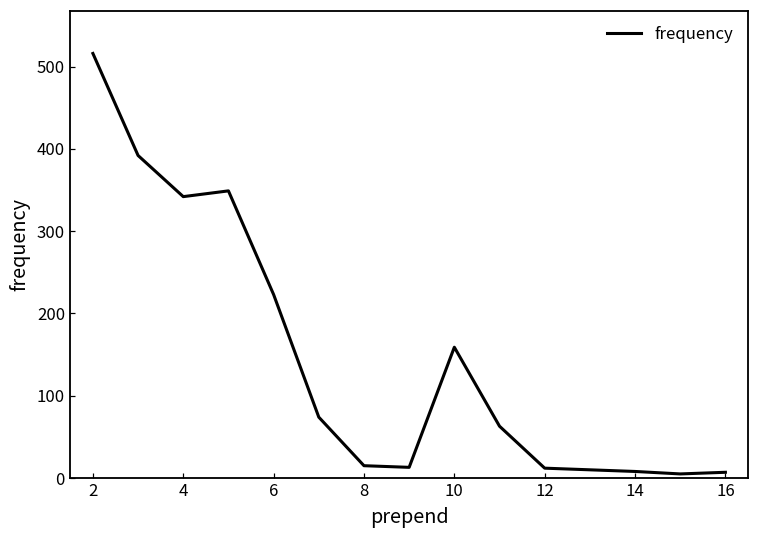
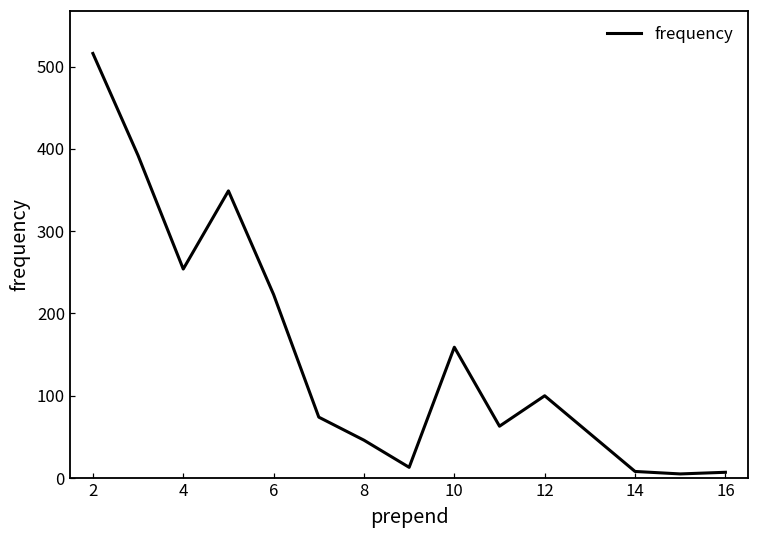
4: 340 -> 250
8: 20 -> 50
12: 10 -> 100
